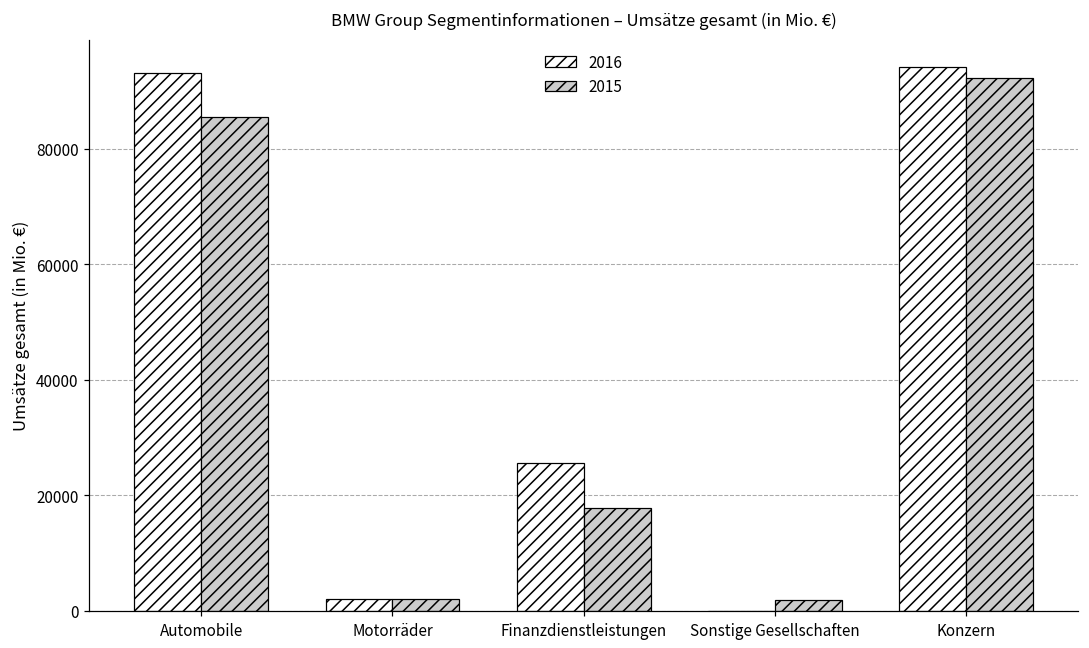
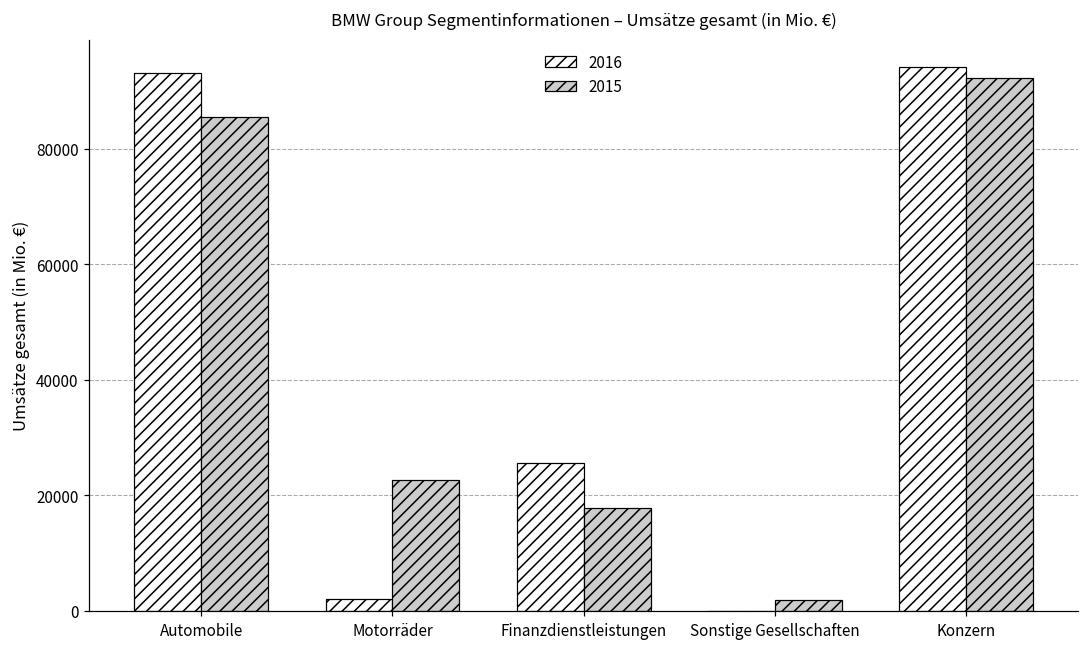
2015, Motorräder: 2000 -> 23000
